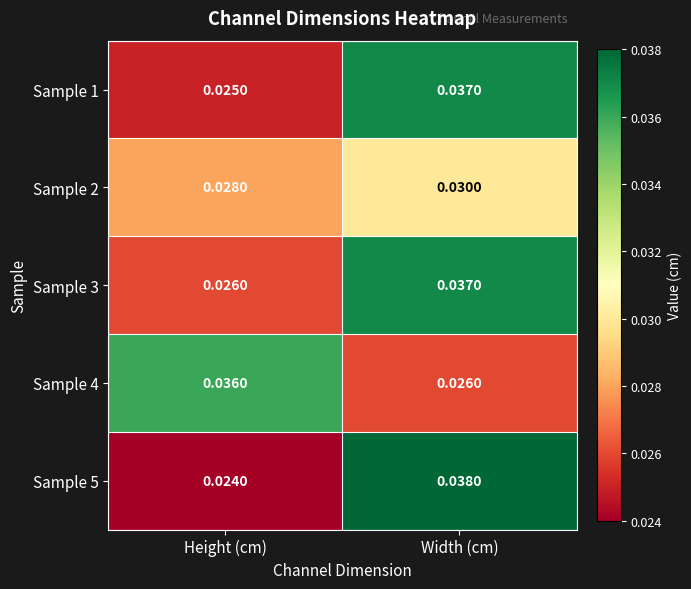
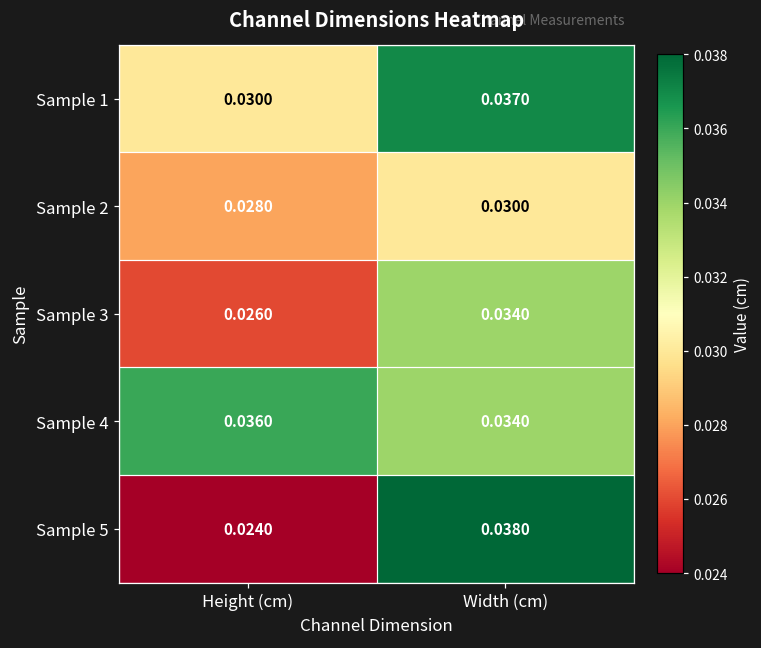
Sample 1, Height (cm): 0.0250 -> 0.0300
Sample 3, Width (cm): 0.0370 -> 0.0340
Sample 4, Width (cm): 0.0260 -> 0.0340
